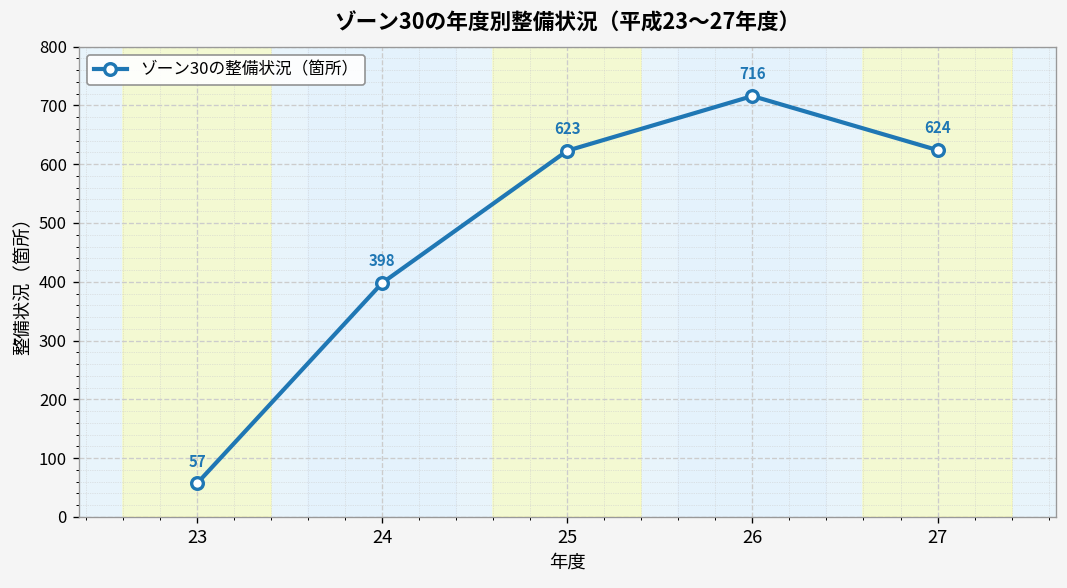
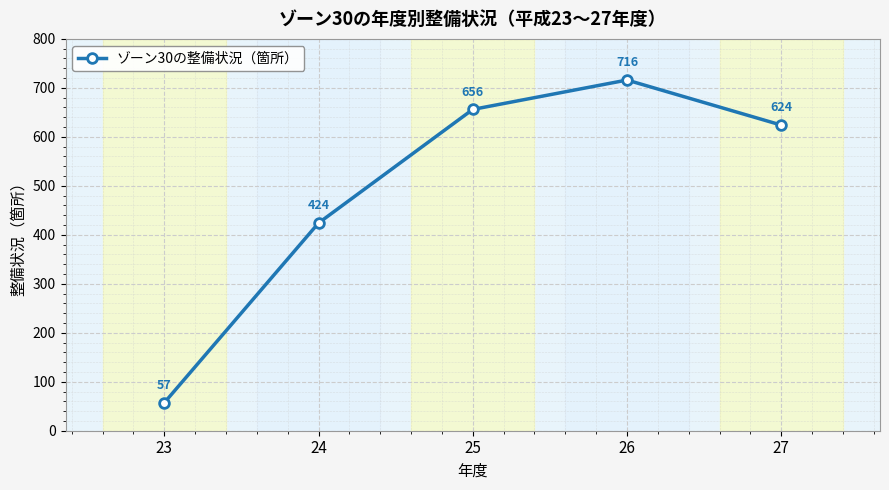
24: 398 -> 424
25: 623 -> 656
